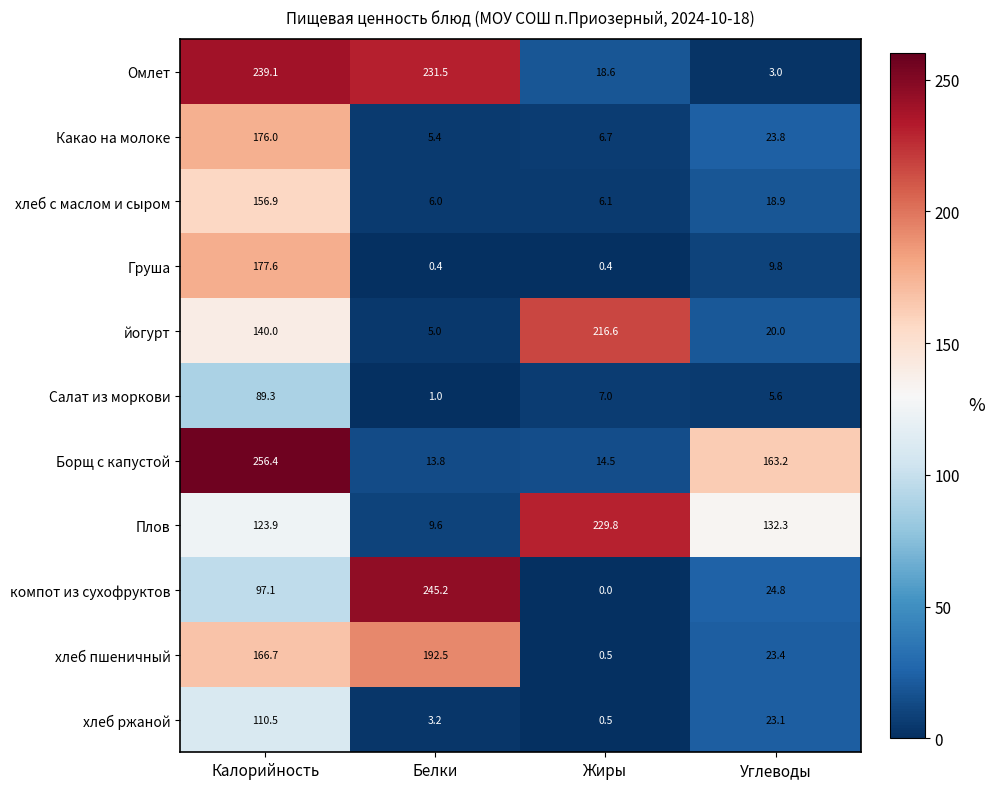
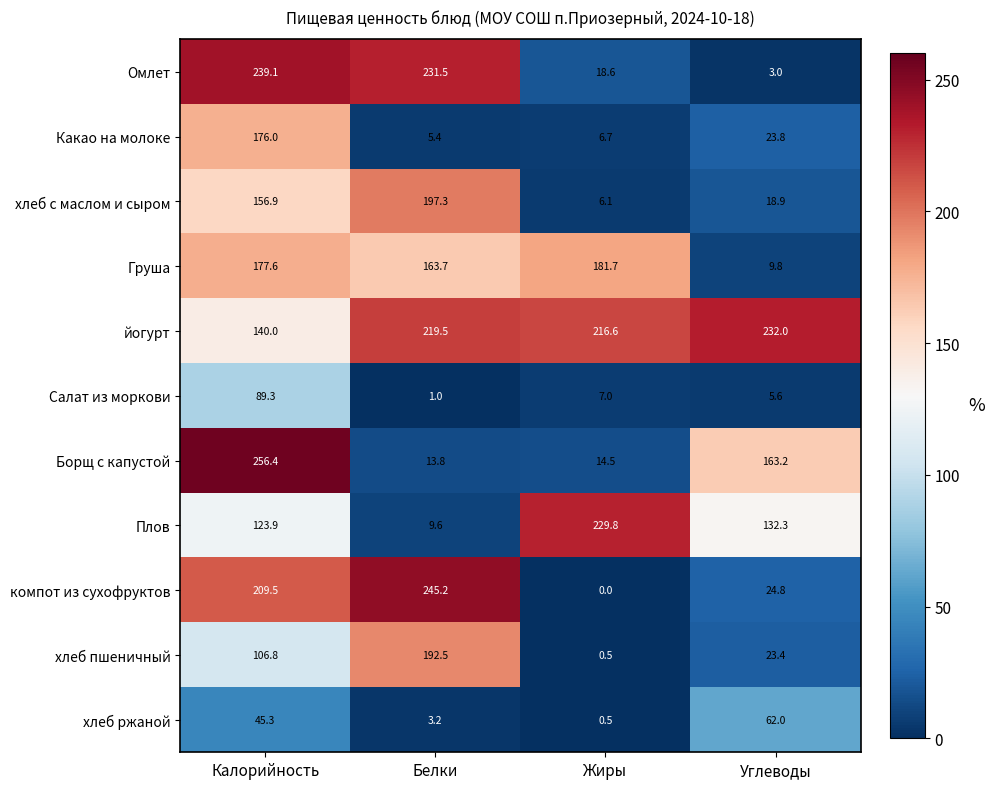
хлеб с маслом и сыром, Белки: 6.0 -> 197.3
Груша, Белки: 0.4 -> 163.7
Груша, Жиры: 0.4 -> 181.7
йогурт, Белки: 5.0 -> 219.5
йогурт, Углеводы: 20.0 -> 232.0
компот из сухофруктов, Калорийность: 97.1 -> 209.5
хлеб пшеничный, Калорийность: 166.7 -> 106.8
хлеб ржаной, Калорийность: 110.5 -> 45.3
хлеб ржаной, Углеводы: 23.1 -> 62.0
